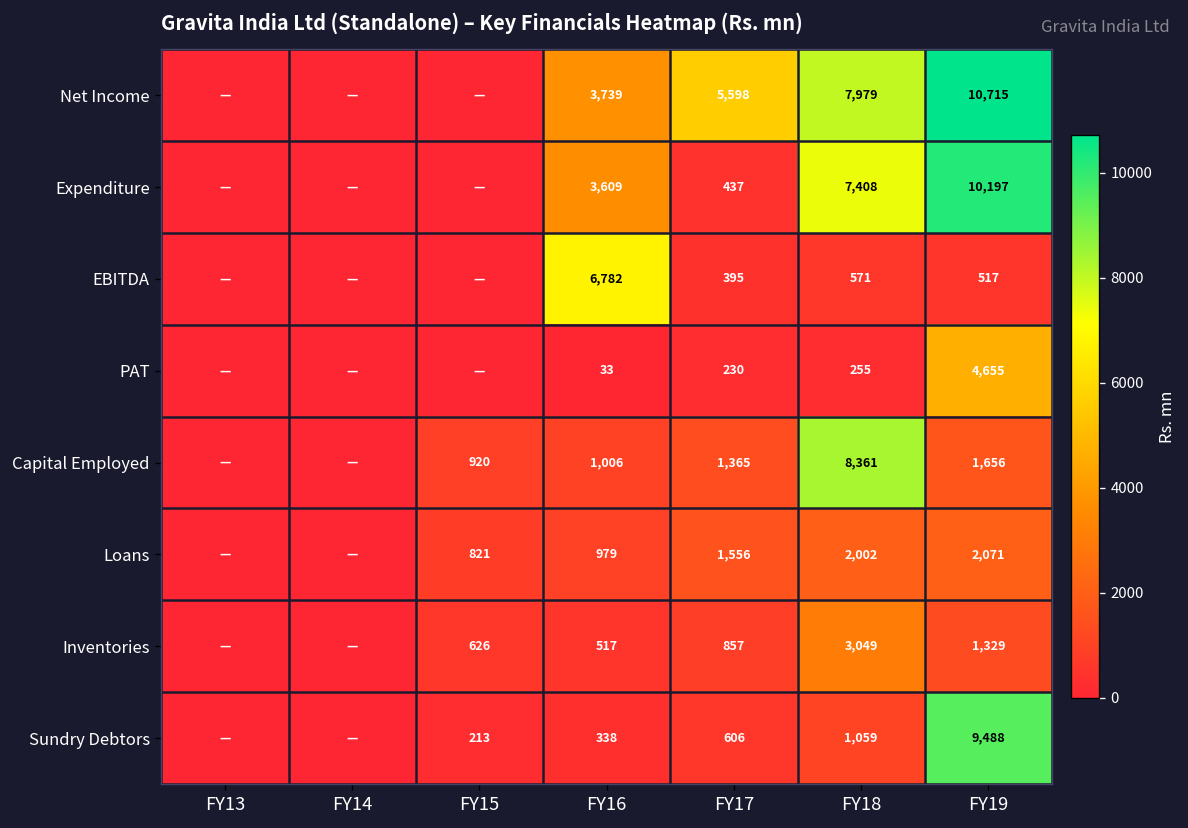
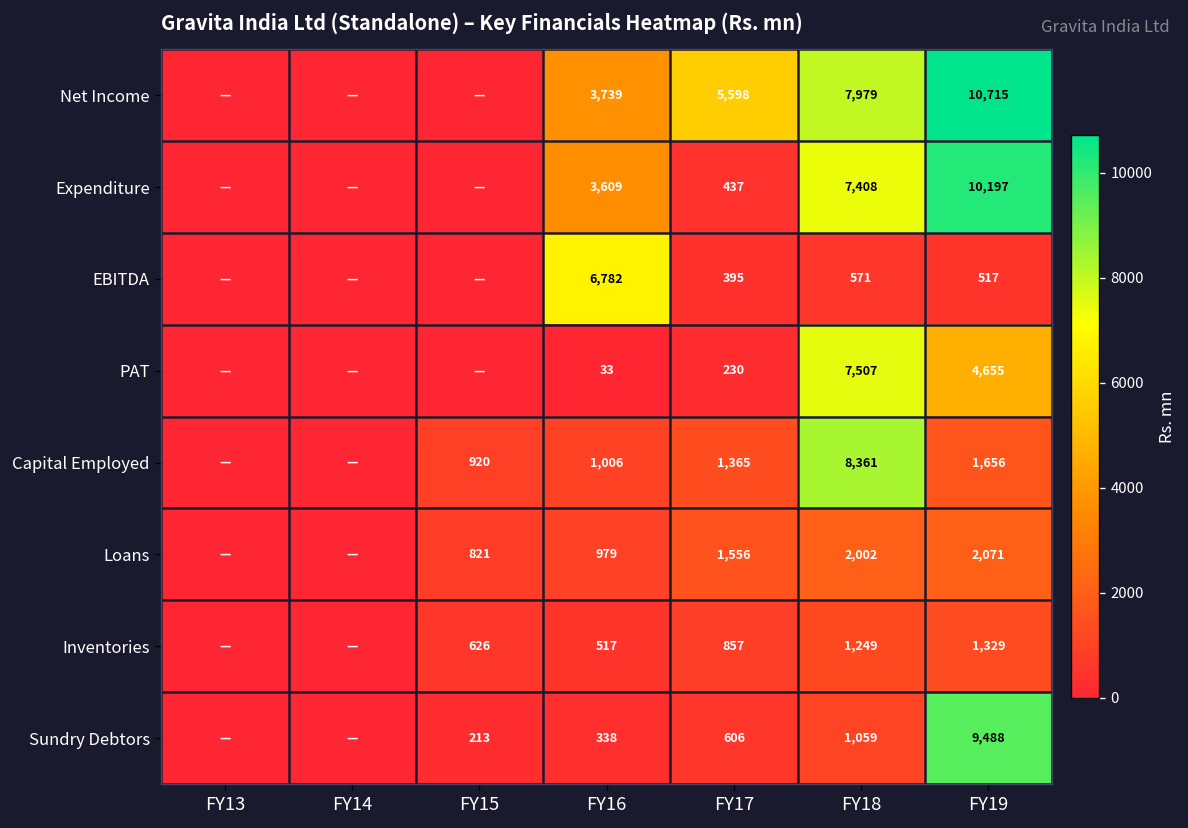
PAT, FY18: 255 -> 7,507
Inventories, FY18: 3,049 -> 1,249
